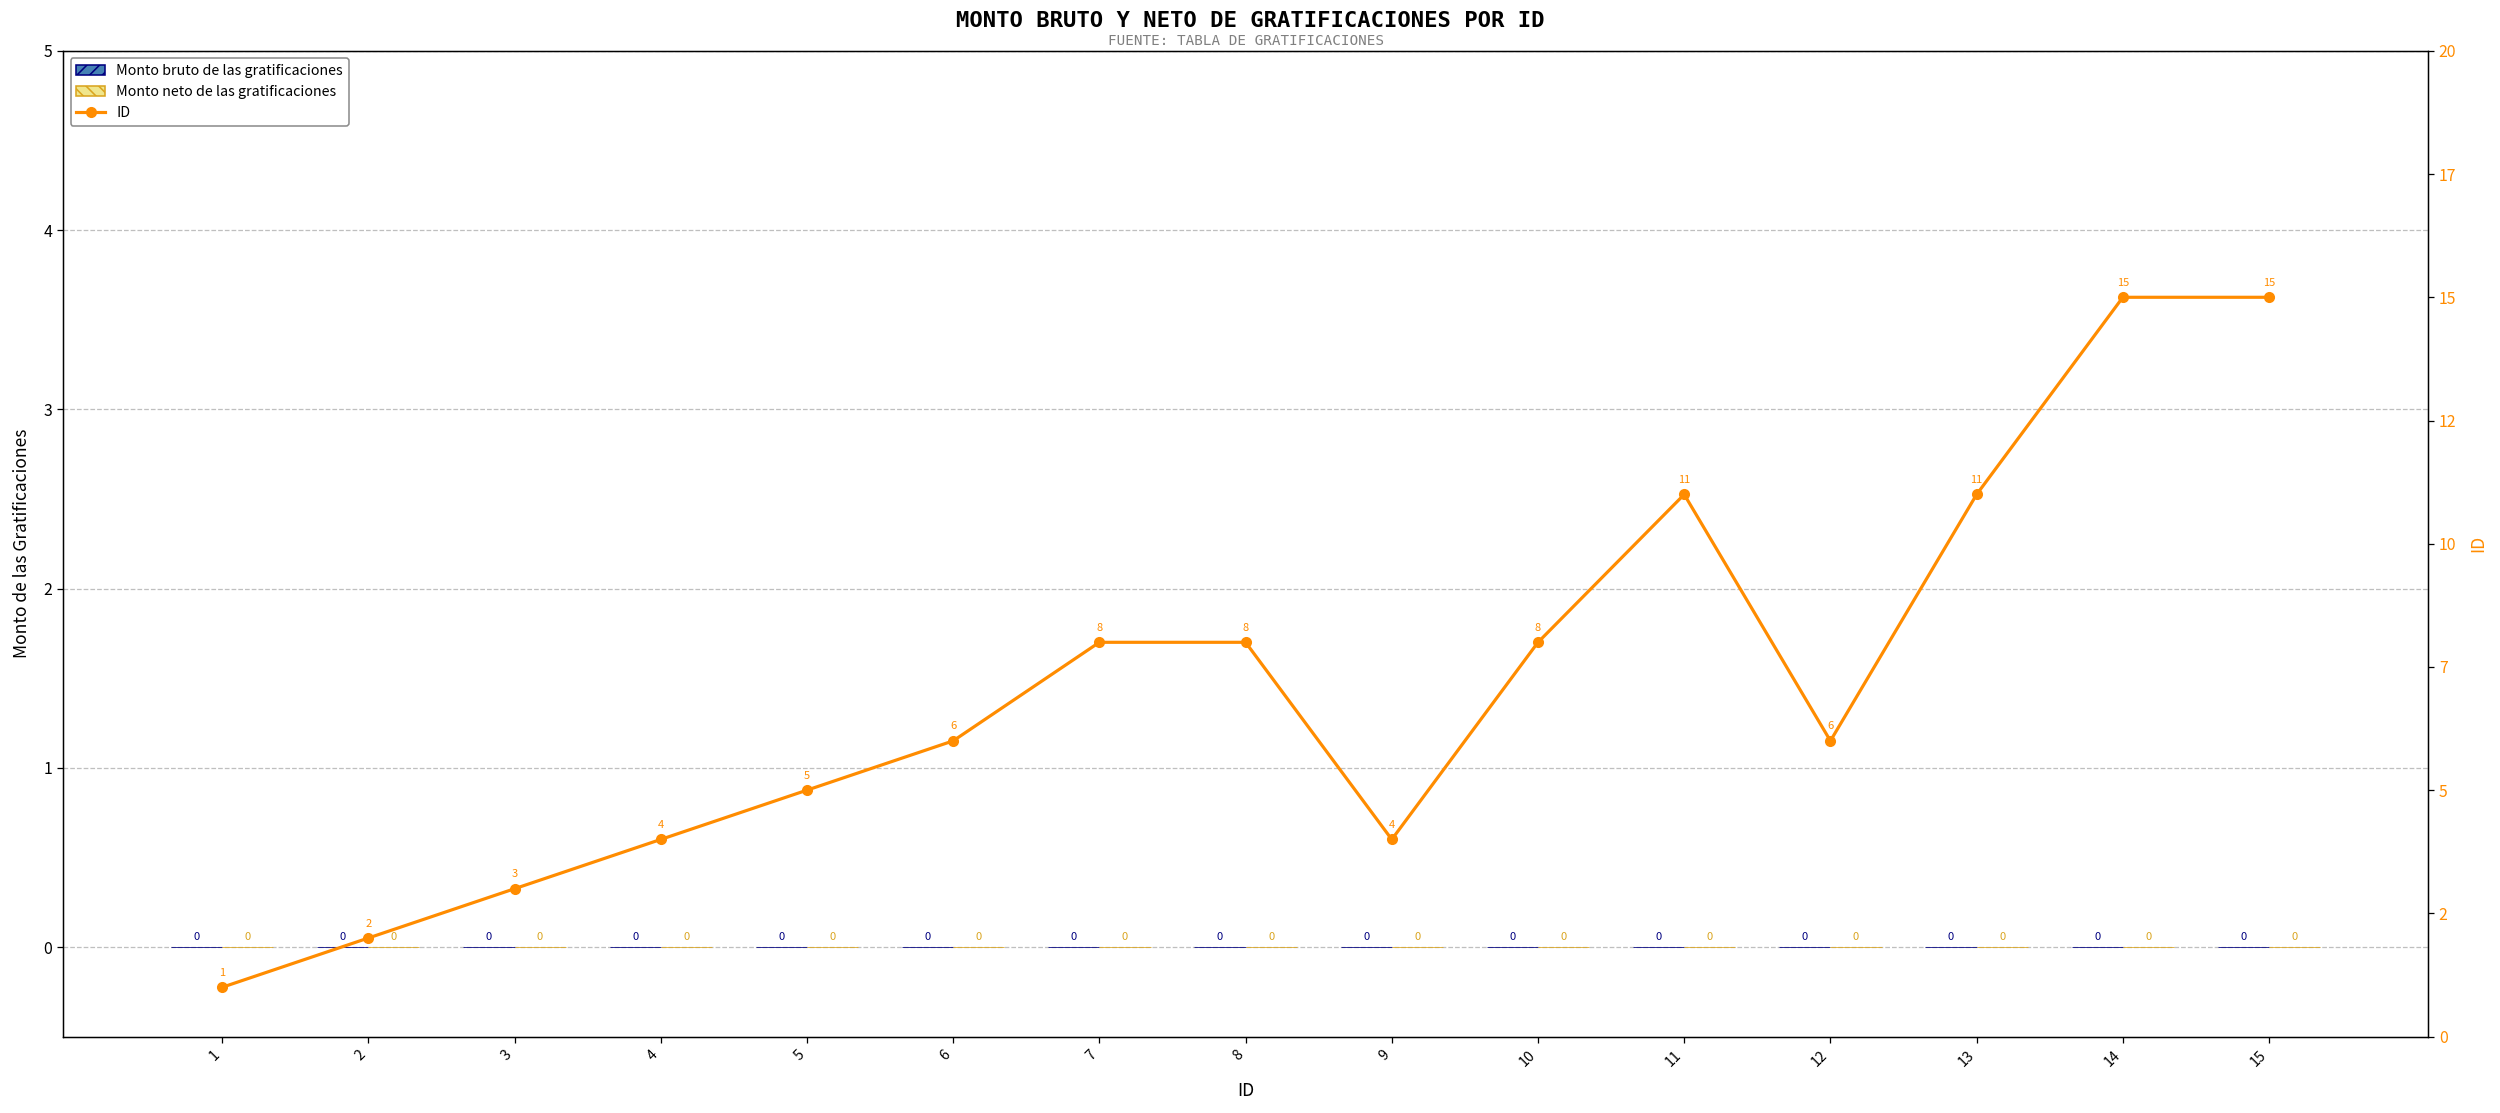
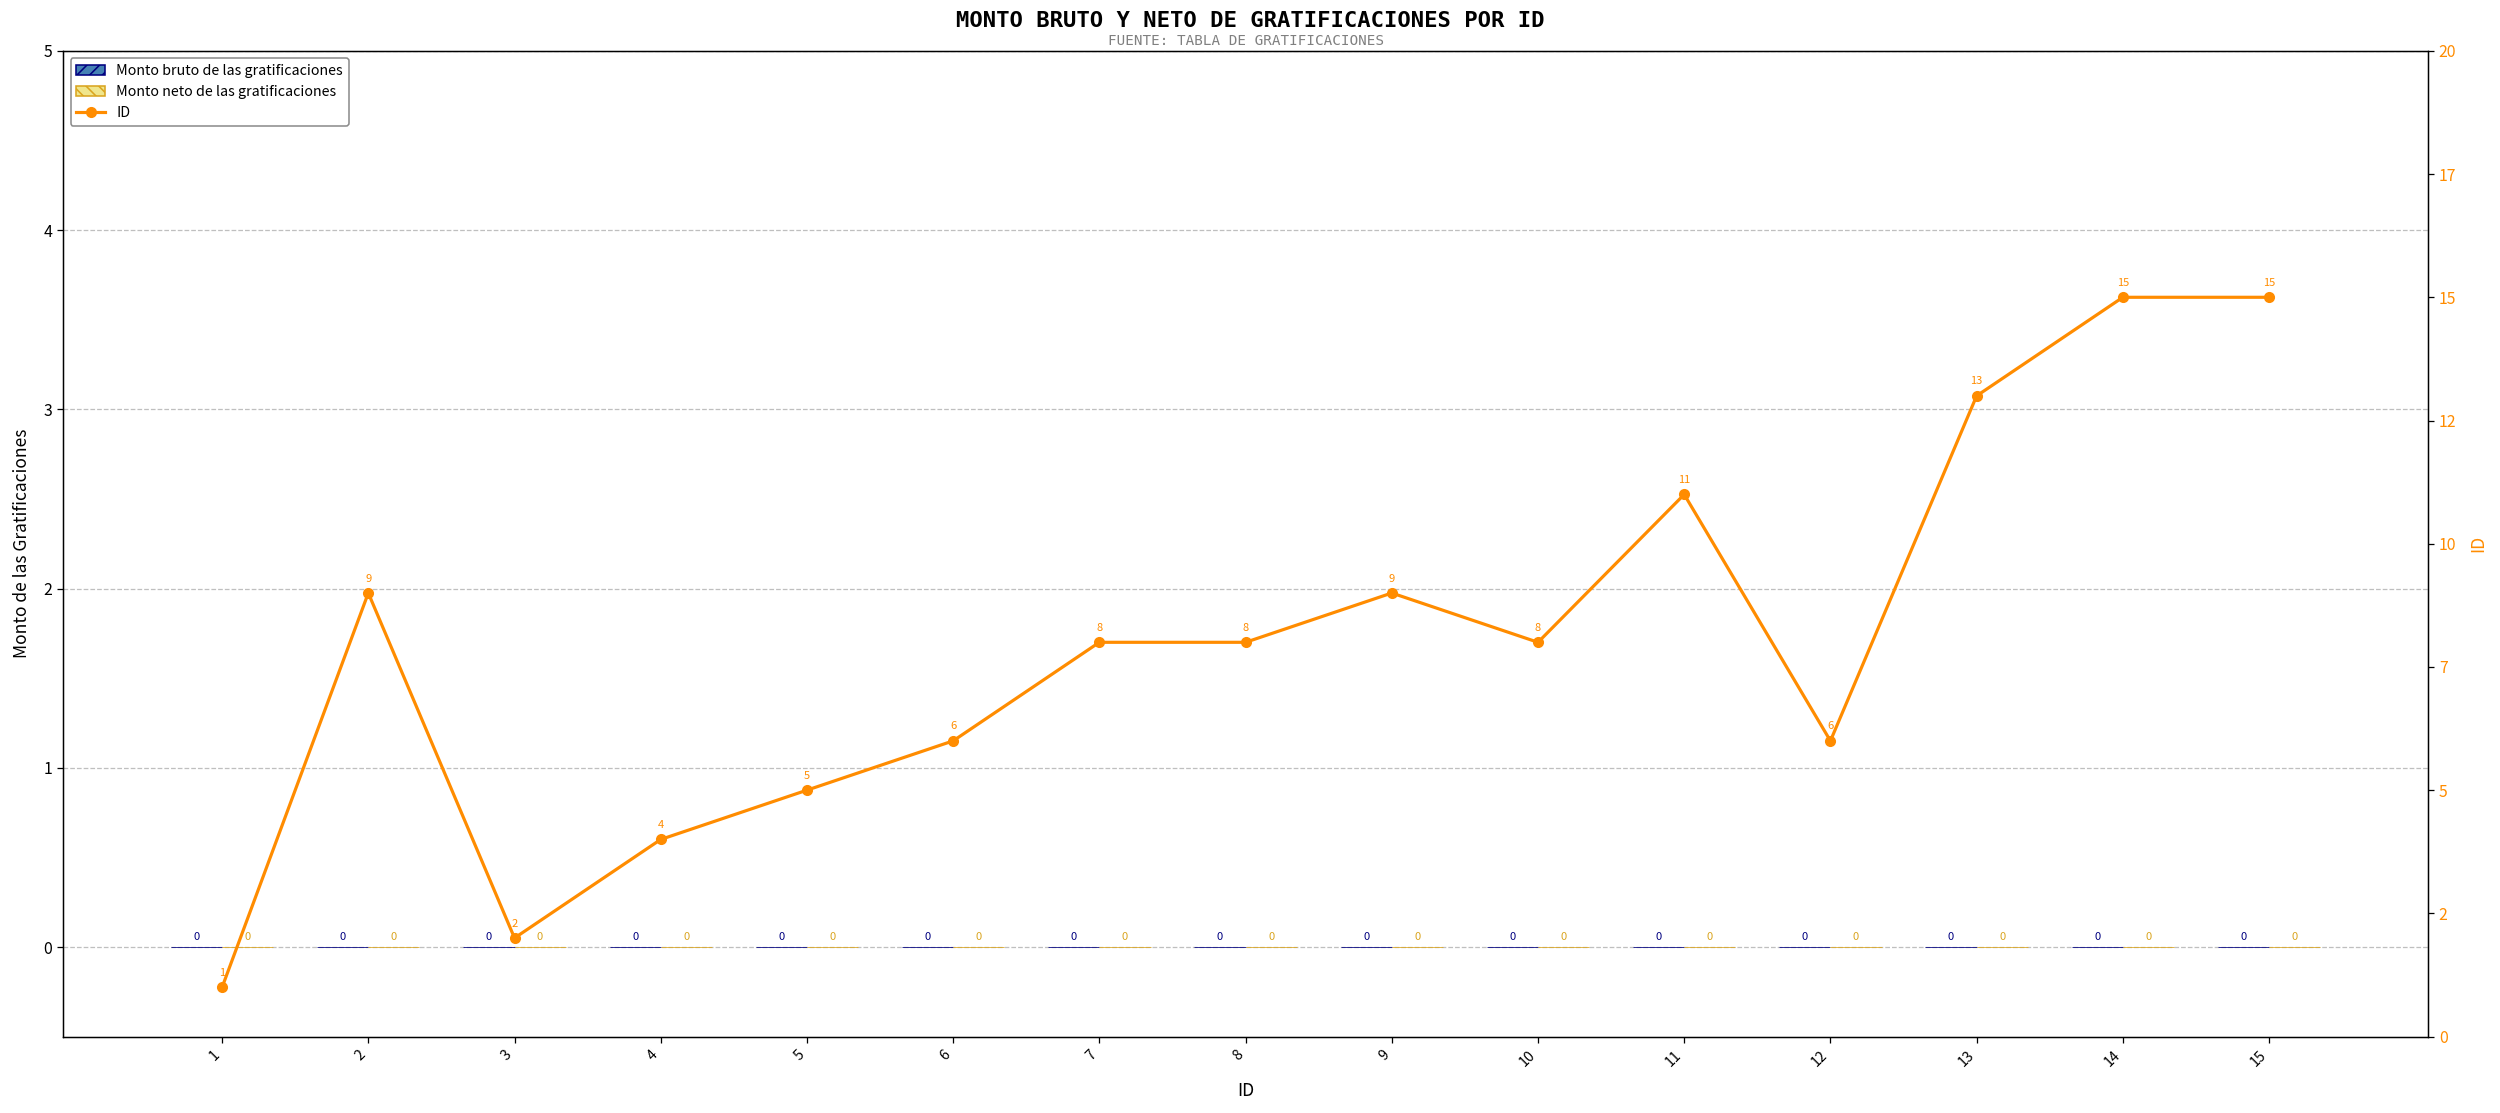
ID, 2: 2 -> 9
ID, 3: 3 -> 2
ID, 9: 4 -> 9
ID, 13: 11 -> 13
